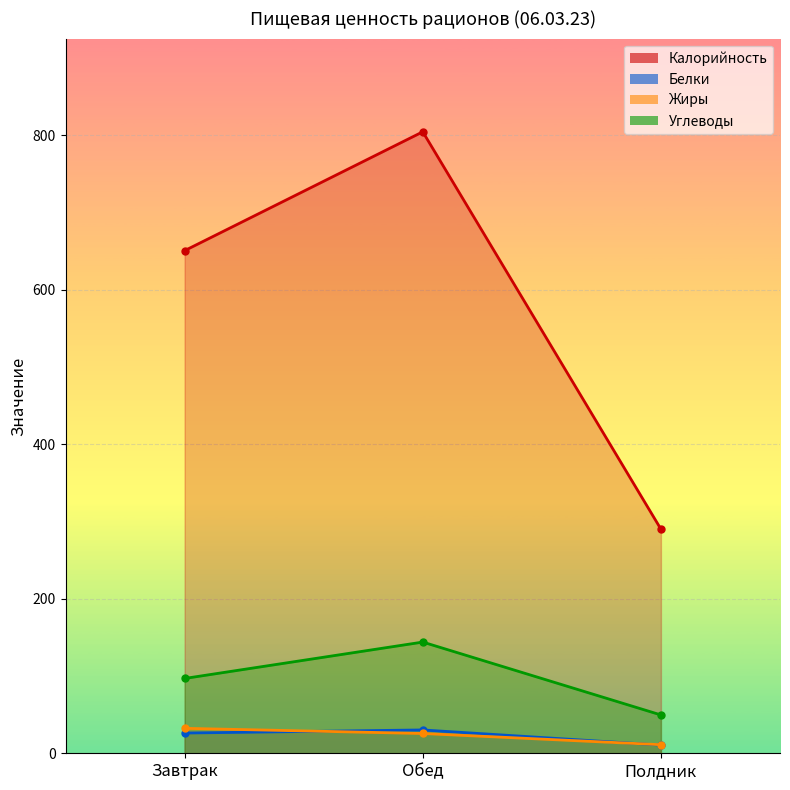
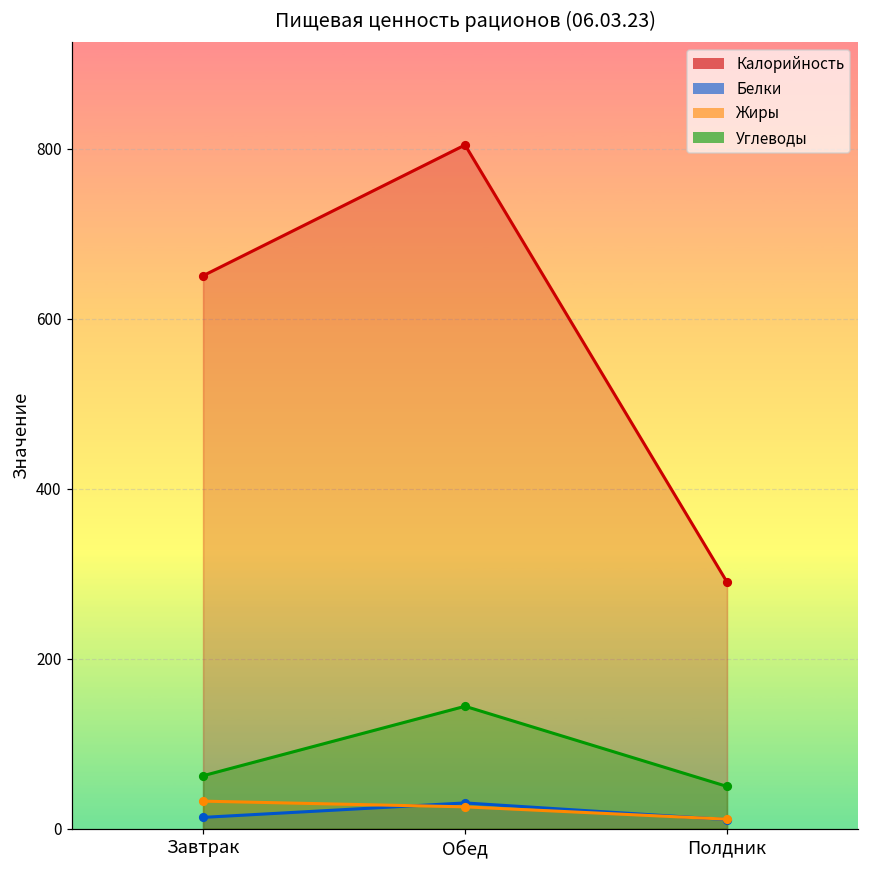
Белки, Завтрак: 30 -> 10
Углеводы, Завтрак: 100 -> 60
